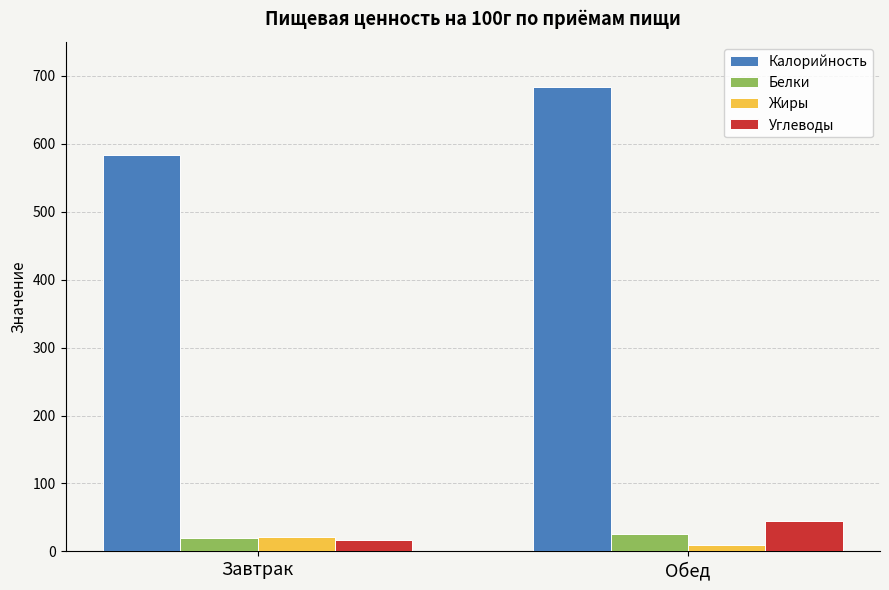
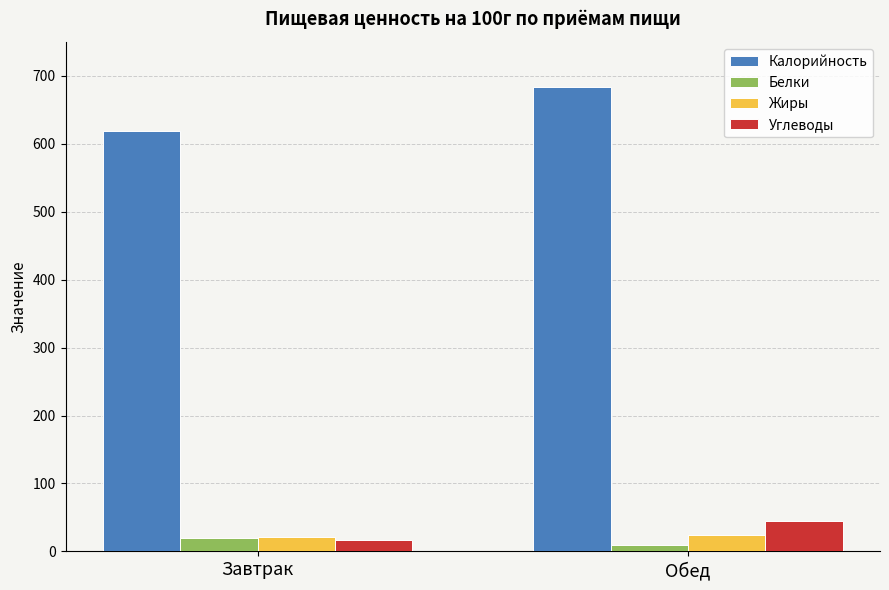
Калорийность, Завтрак: 580 -> 620
Белки, Обед: 30 -> 10
Жиры, Обед: 10 -> 20
